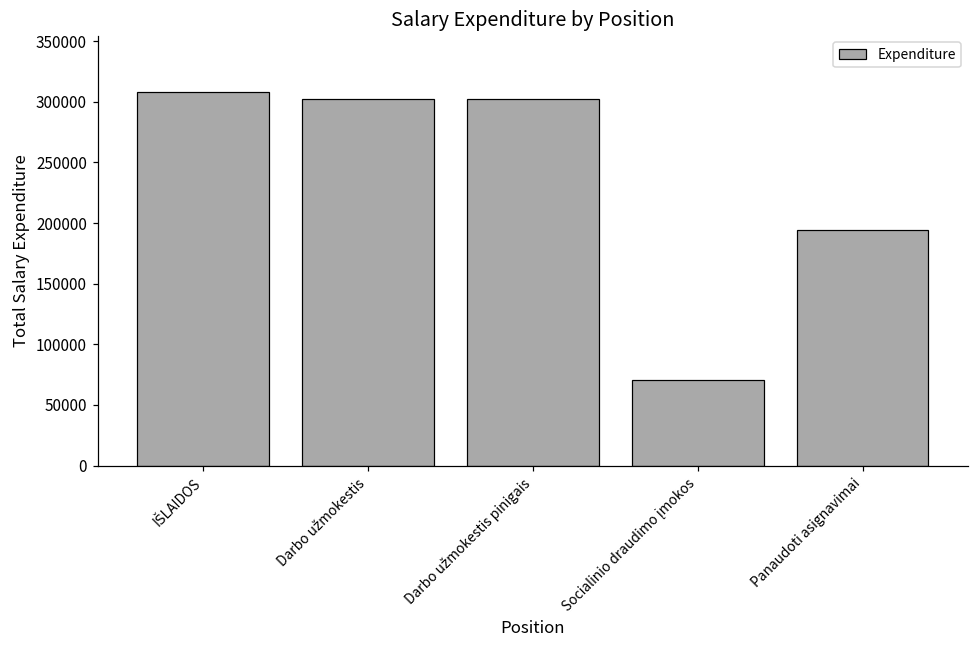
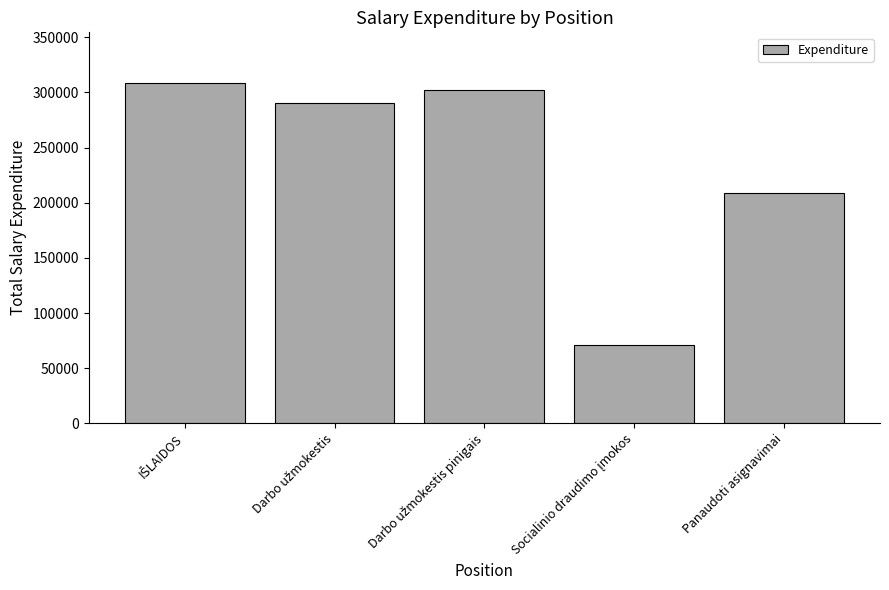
Darbo užmokestis: 302000 -> 291000
Panaudoti asignavimai: 194000 -> 209000
